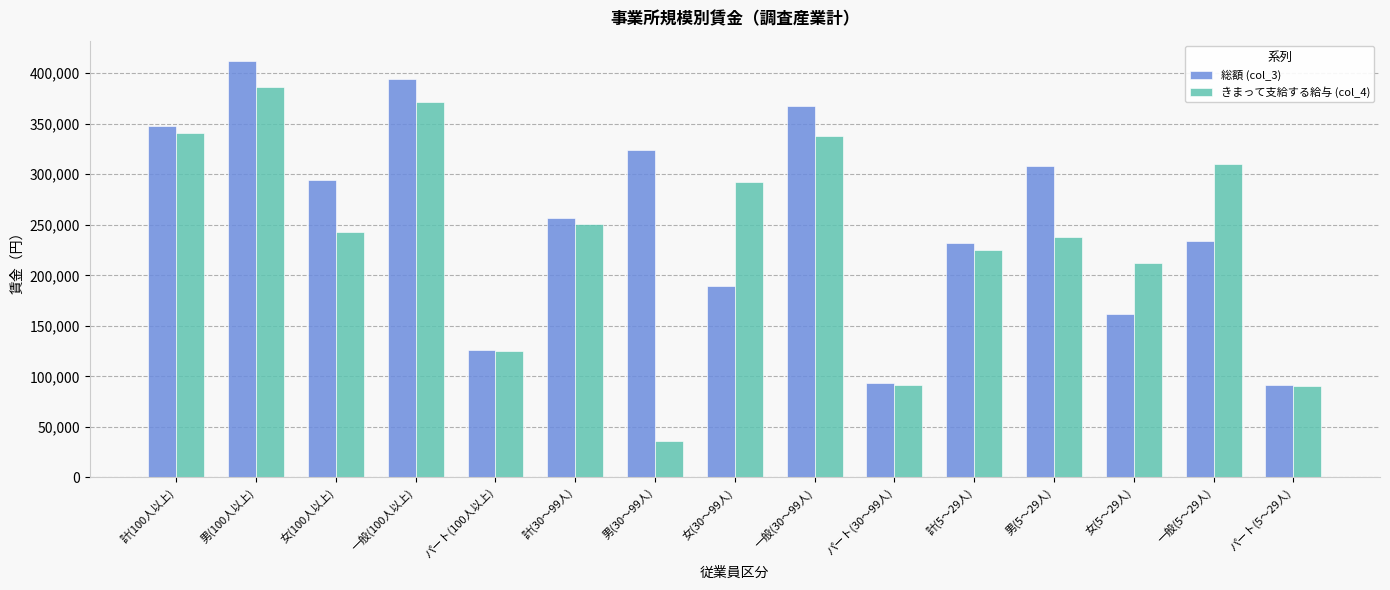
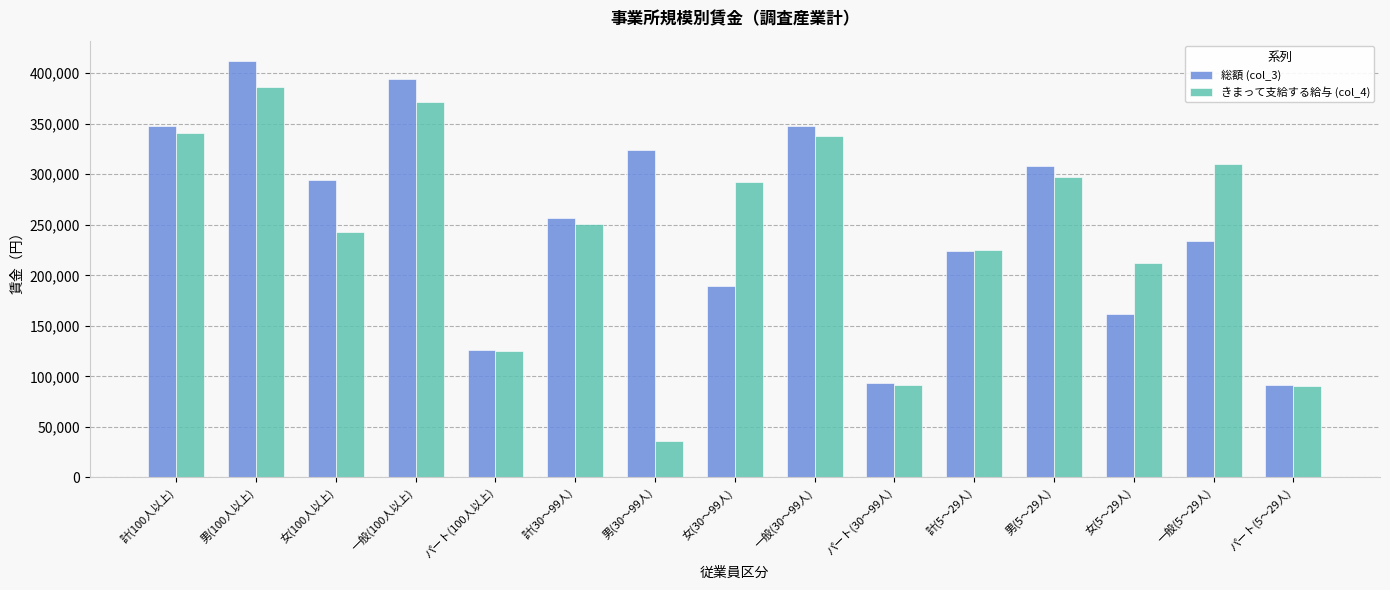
総額 (col_3), 一般(30～99人): 368,000 -> 348,000
総額 (col_3), 計(5～29人): 232,000 -> 224,000
きまって支給する給与 (col_4), 男(5～29人): 238,000 -> 298,000
